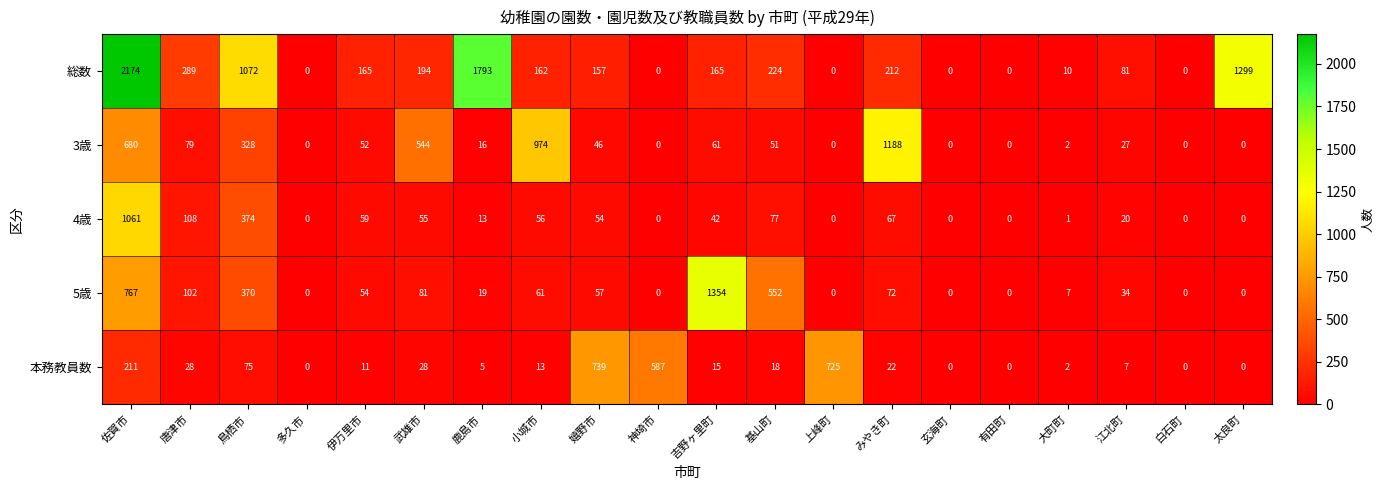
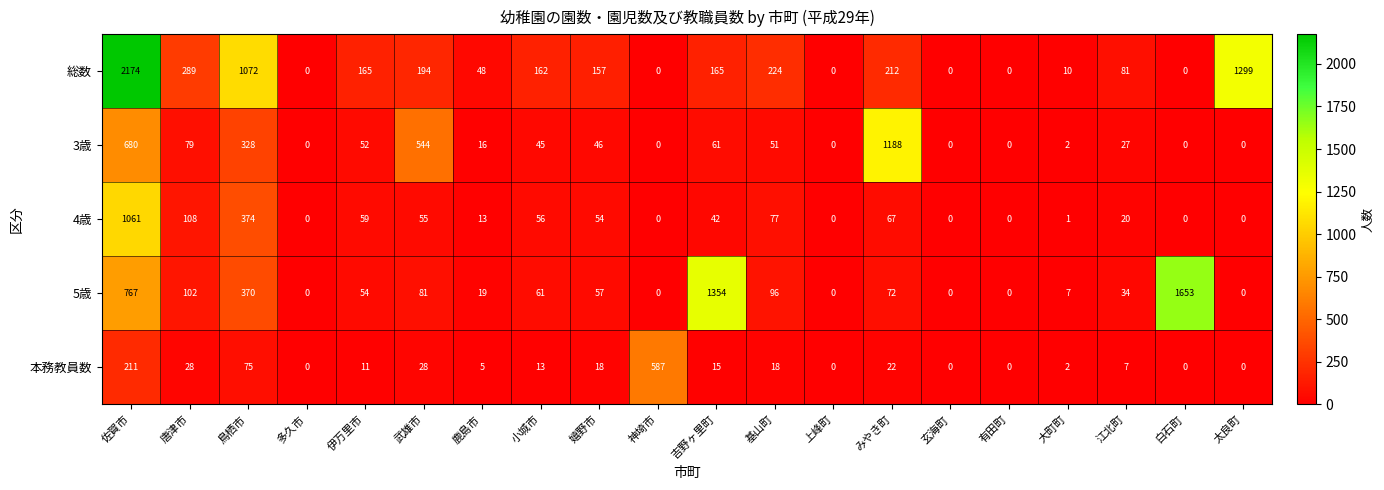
総数, 鹿島市: 1793 -> 48
3歳, 小城市: 974 -> 45
5歳, 基山町: 552 -> 96
5歳, 白石町: 0 -> 1653
本務教員数, 嬉野市: 739 -> 18
本務教員数, 上峰町: 725 -> 0
